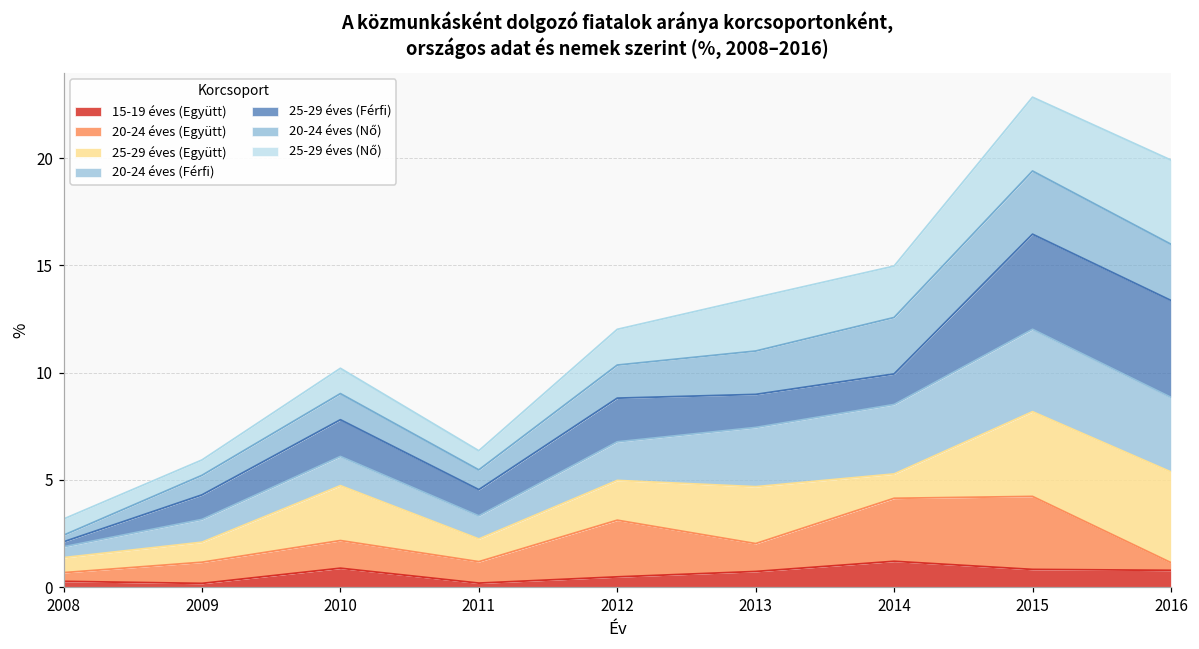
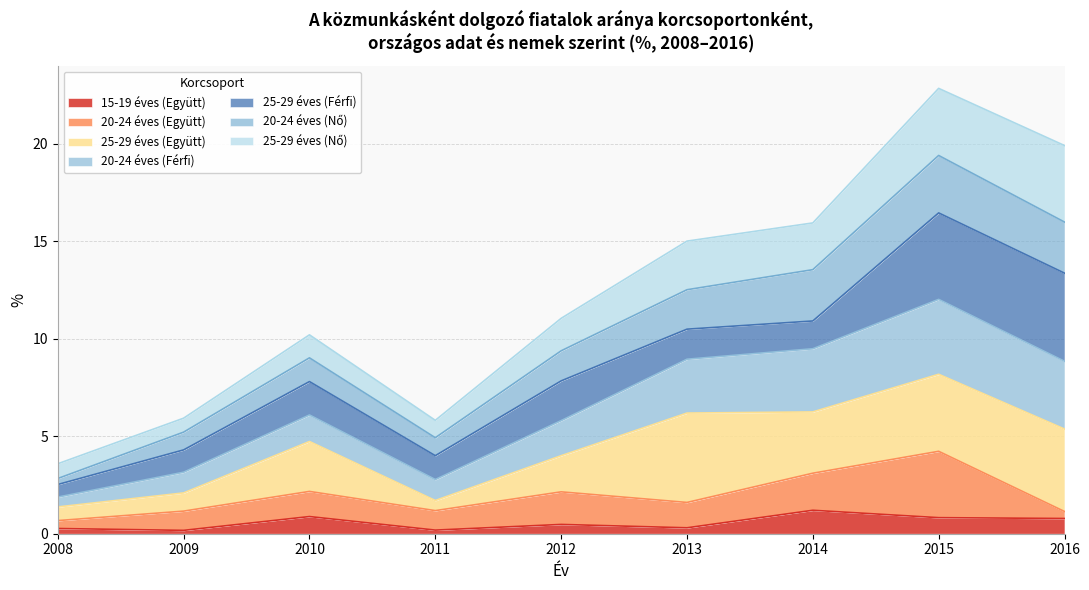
25-29 éves (Férfi), 2008: 0.2 -> 0.6
25-29 éves (Együtt), 2011: 1.1 -> 0.5
20-24 éves (Együtt), 2012: 2.6 -> 1.7
15-19 éves (Együtt), 2013: 0.7 -> 0.3
25-29 éves (Együtt), 2013: 2.7 -> 4.6
20-24 éves (Együtt), 2014: 2.9 -> 1.9
25-29 éves (Együtt), 2014: 1.1 -> 3.1
